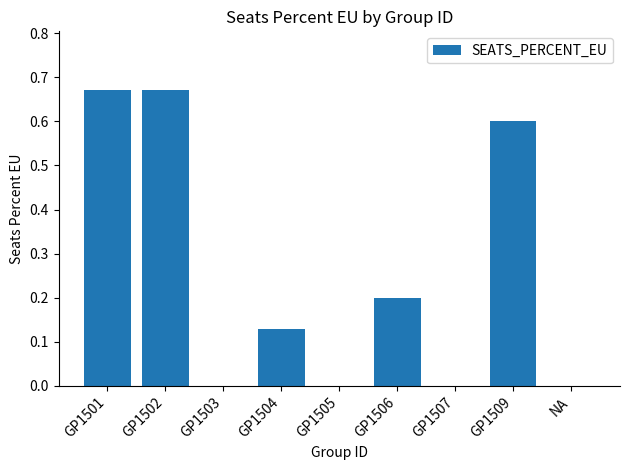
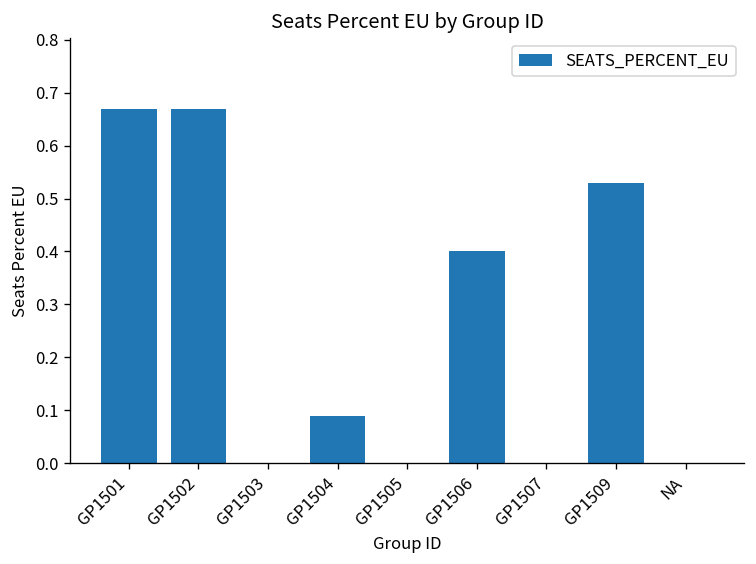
GP1504: 0.13 -> 0.09
GP1506: 0.2 -> 0.4
GP1509: 0.60 -> 0.53
